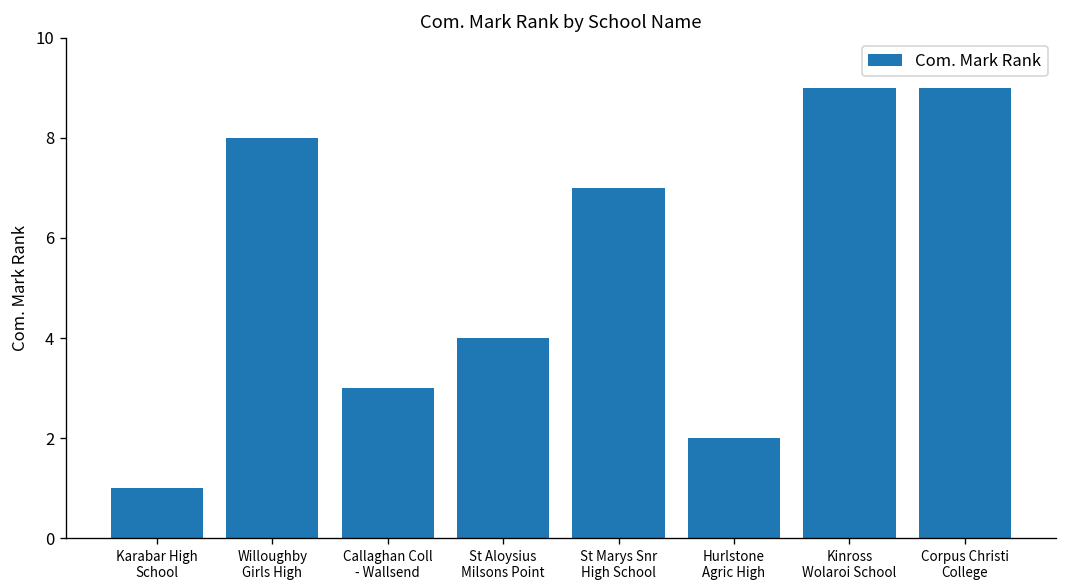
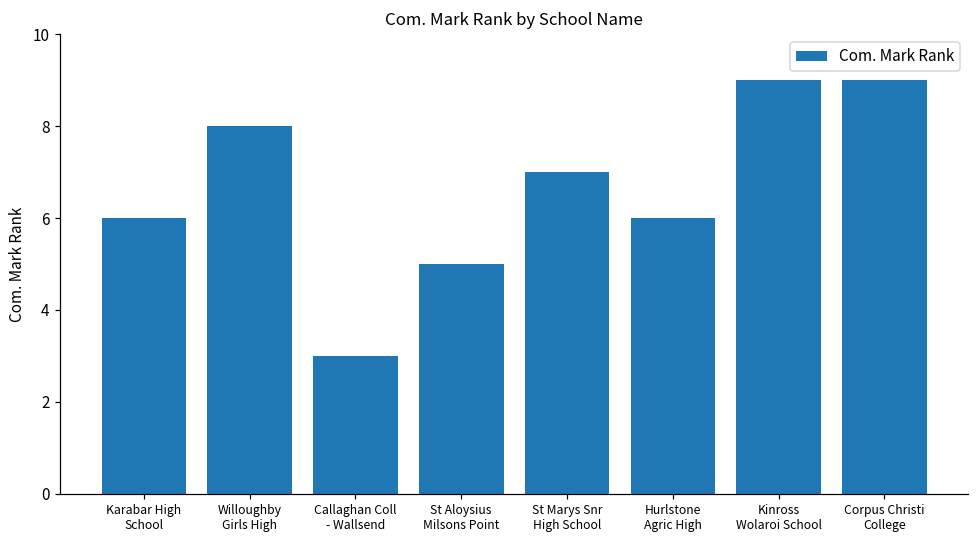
Karabar High School: 1 -> 6
St Aloysius Milsons Point: 4 -> 5
Hurlstone Agric High: 2 -> 6
